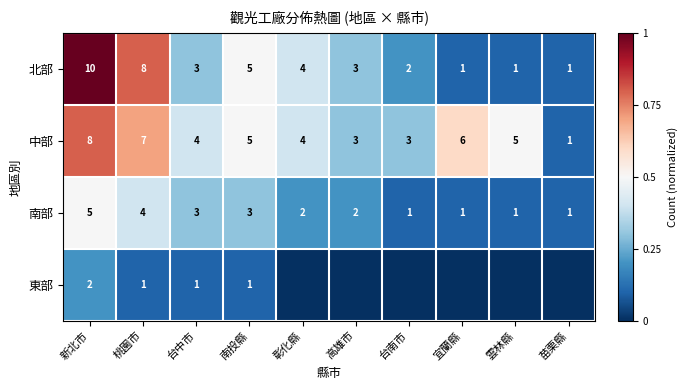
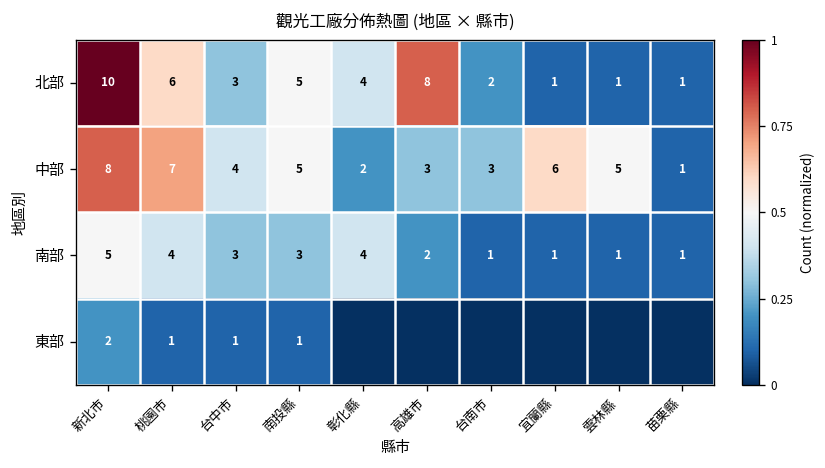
北部, 桃園市: 8 -> 6
北部, 高雄市: 3 -> 8
中部, 彰化縣: 4 -> 2
南部, 彰化縣: 2 -> 4
